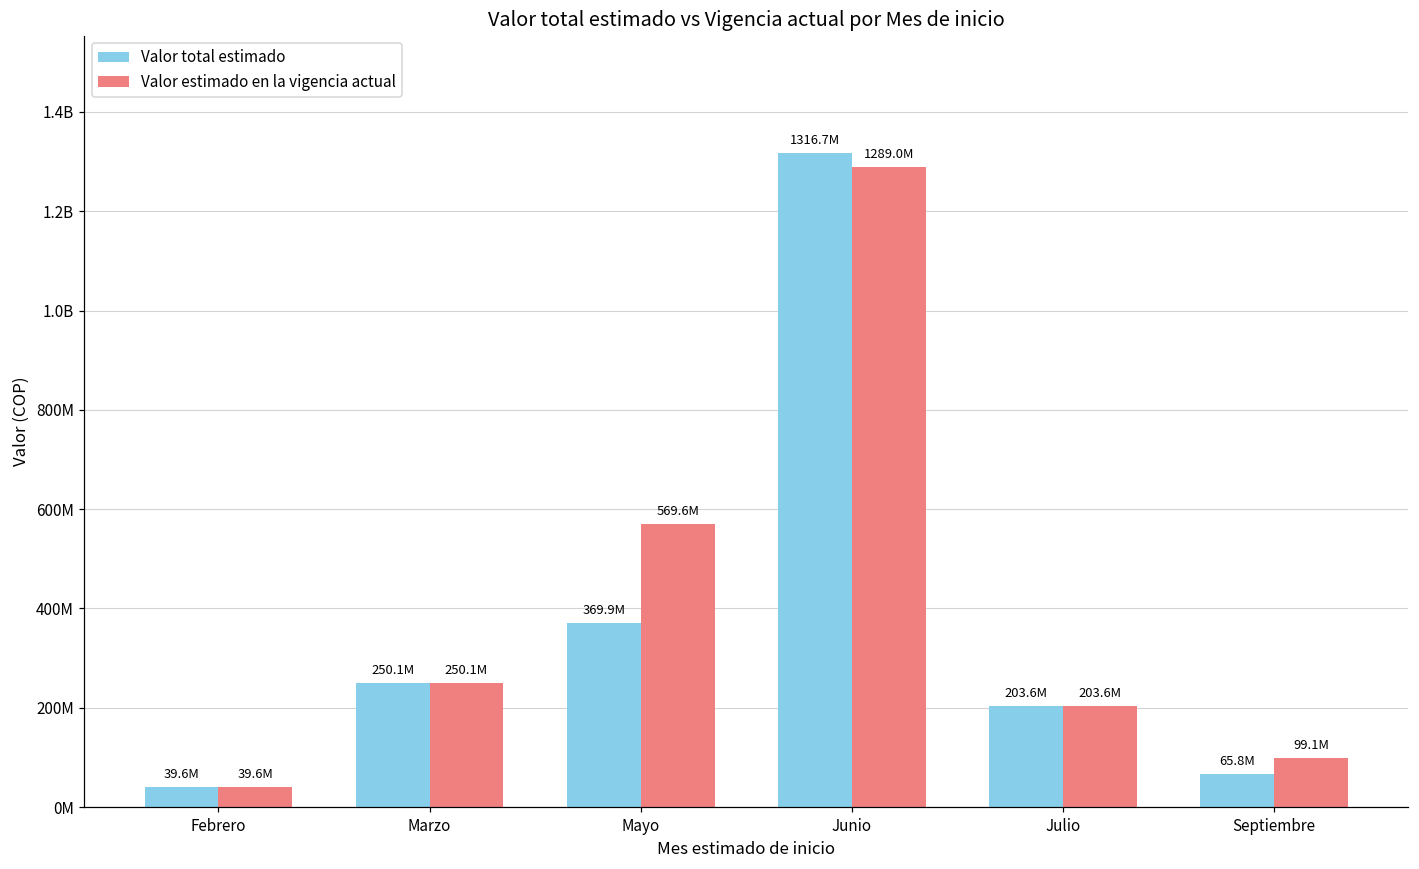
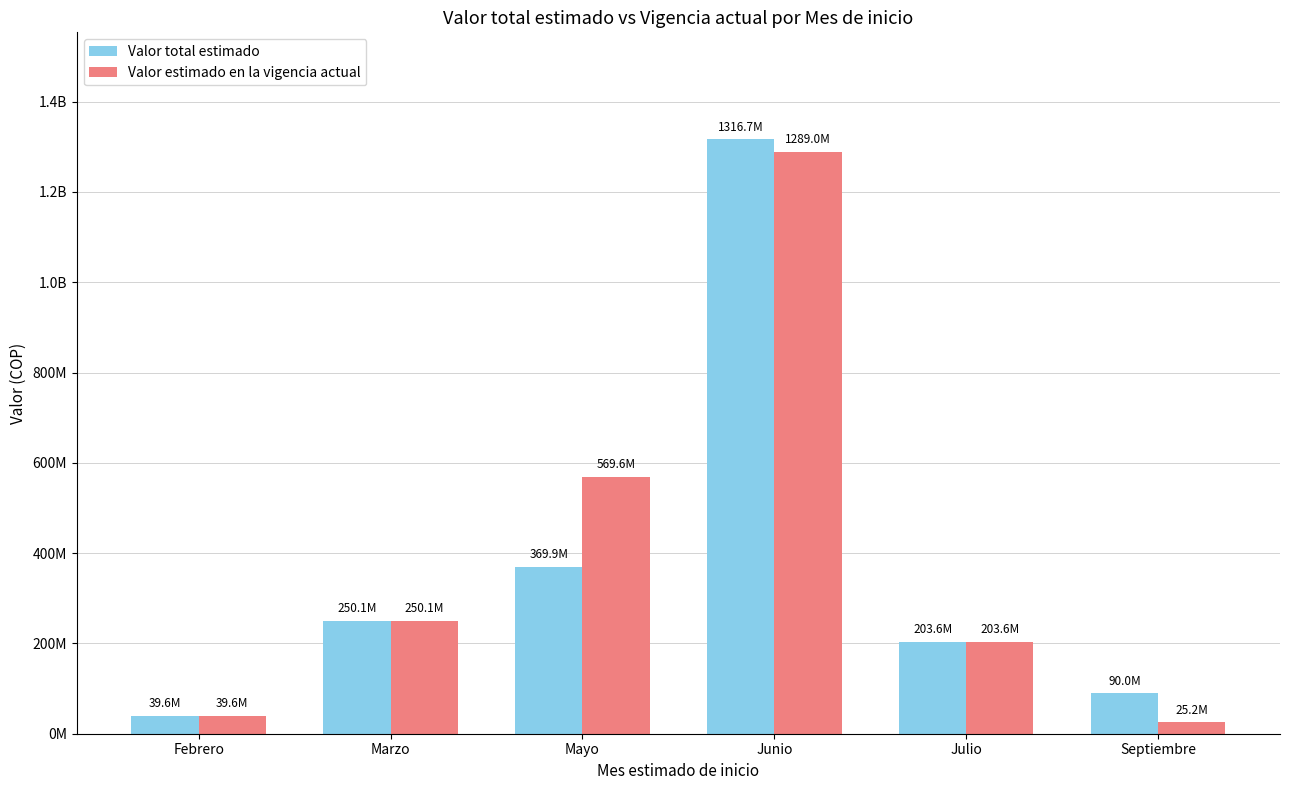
Valor total estimado, Septiembre: 65.8M -> 90.0M
Valor estimado en la vigencia actual, Septiembre: 99.1M -> 25.2M
